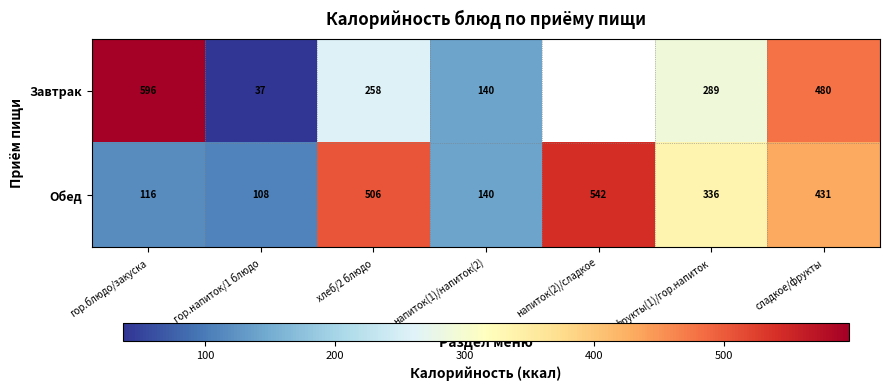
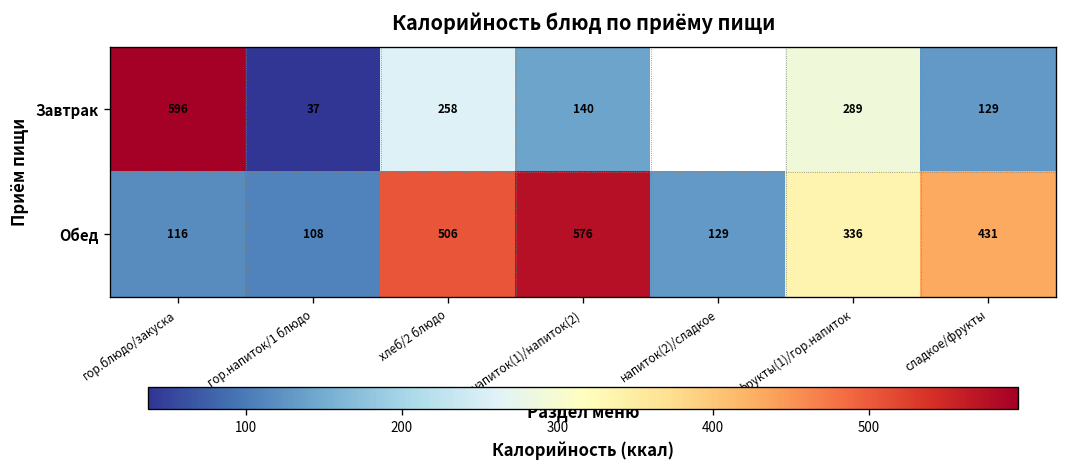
Завтрак, сладкое/фрукты: 480 -> 129
Обед, напиток(1)/напиток(2): 140 -> 576
Обед, напиток(2)/сладкое: 542 -> 129
